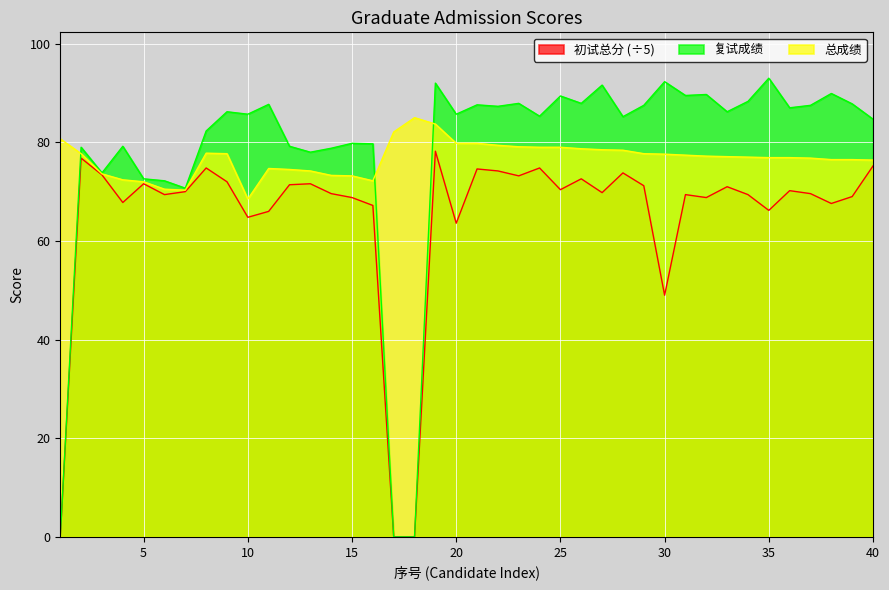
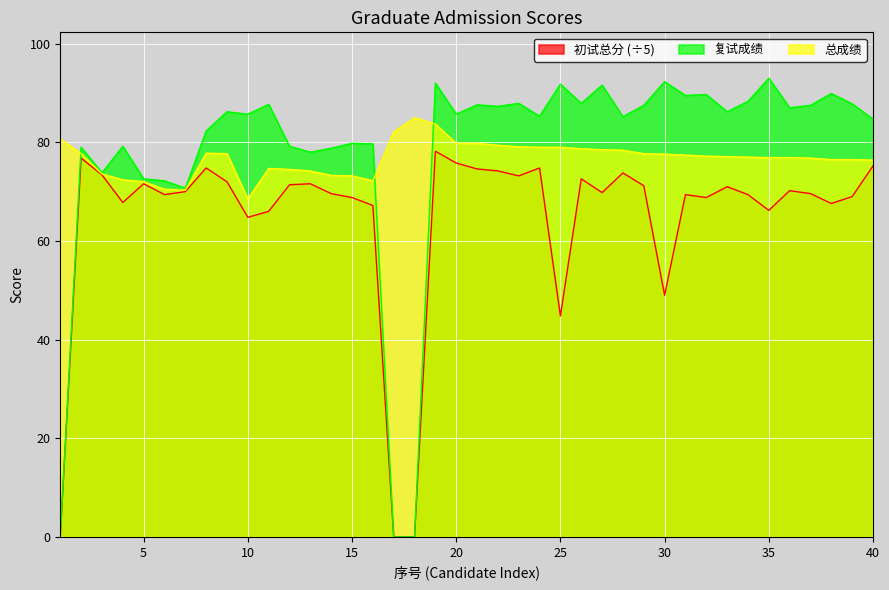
初试总分 (÷5), 20: 64 -> 76
初试总分 (÷5), 25: 70 -> 45
复试成绩, 25: 89 -> 92
